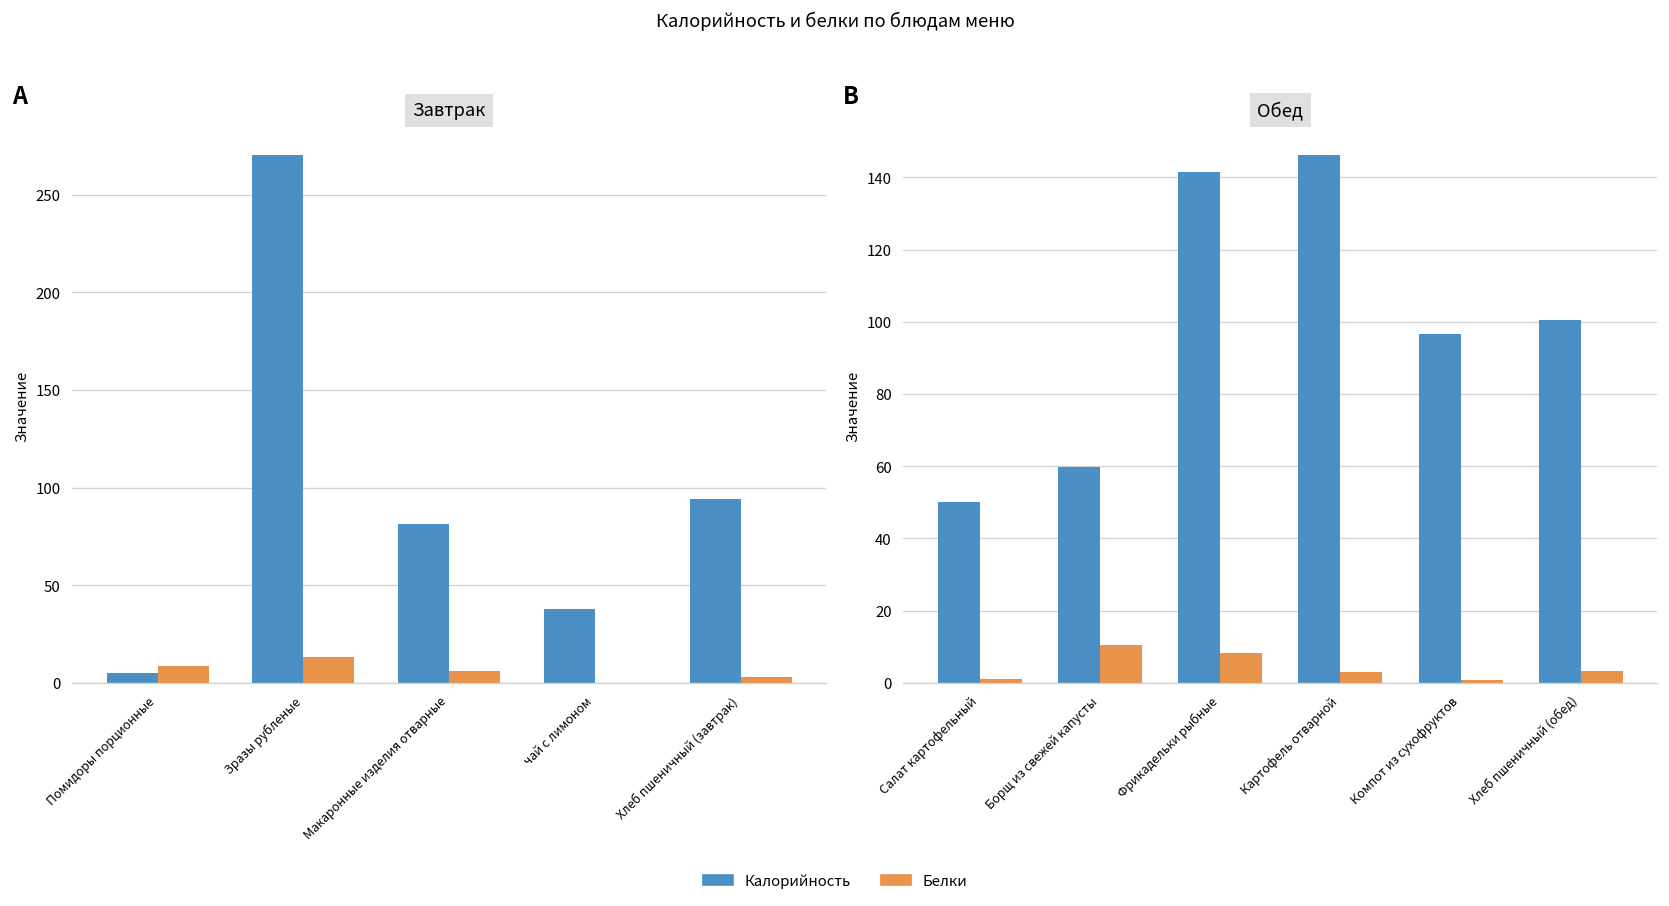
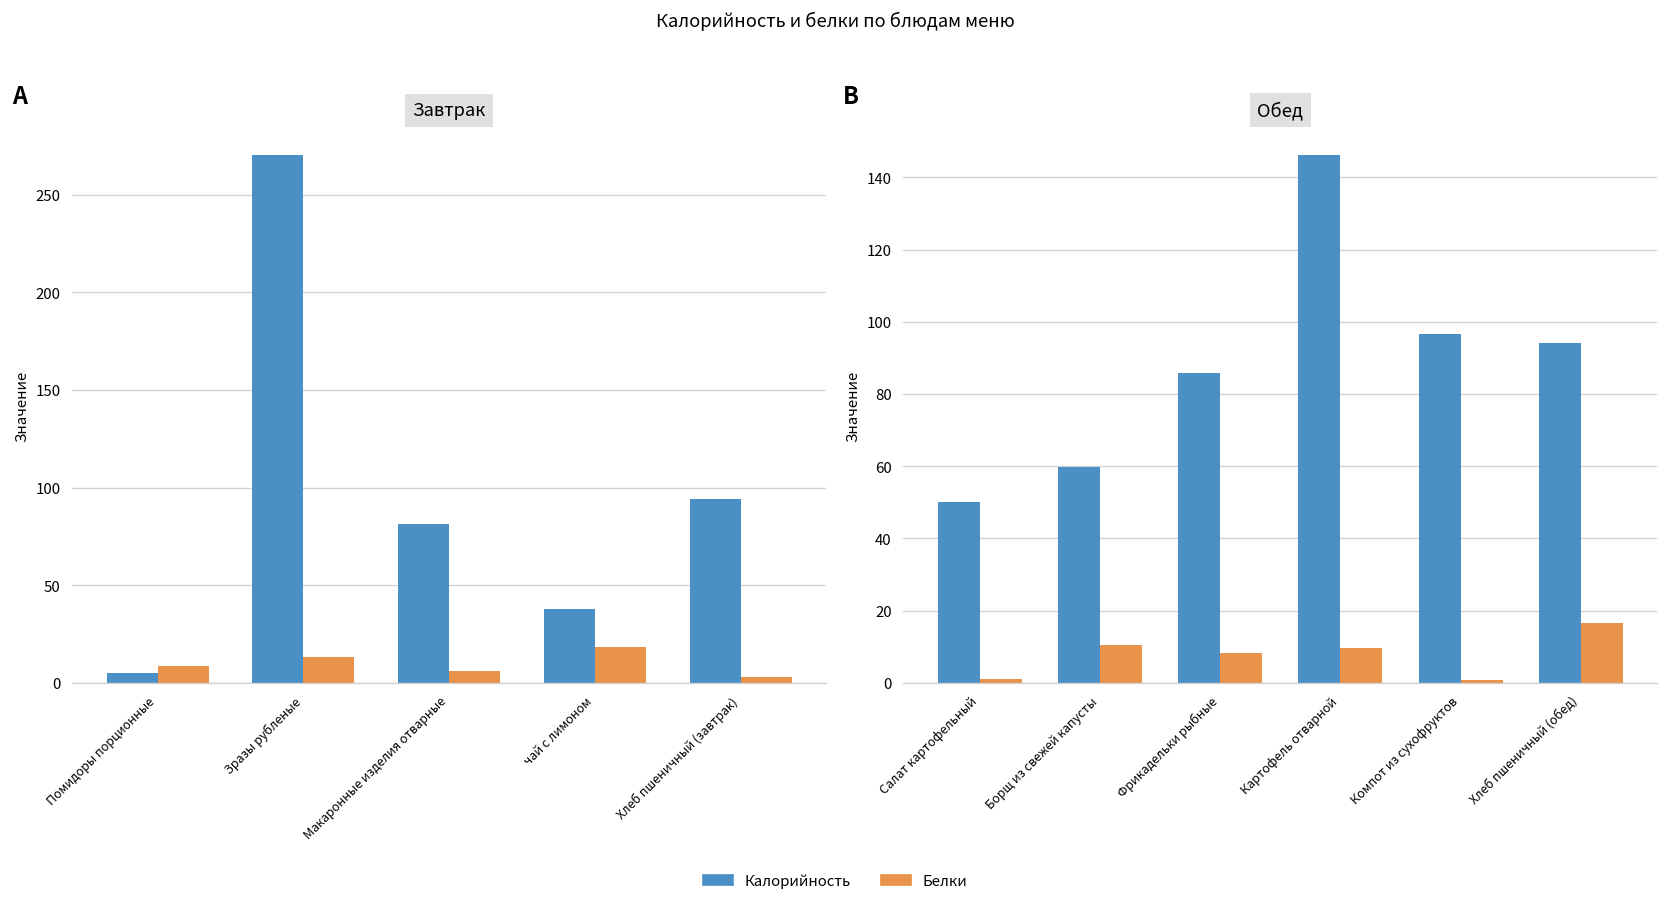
Завтрак, Белки, чай с лимоном: 0 -> 18
Обед, Калорийность, Фрикадельки рыбные: 141 -> 86
Обед, Белки, Картофель отварной: 3 -> 10
Обед, Калорийность, Хлеб пшеничный (обед): 101 -> 94
Обед, Белки, Хлеб пшеничный (обед): 3 -> 17
